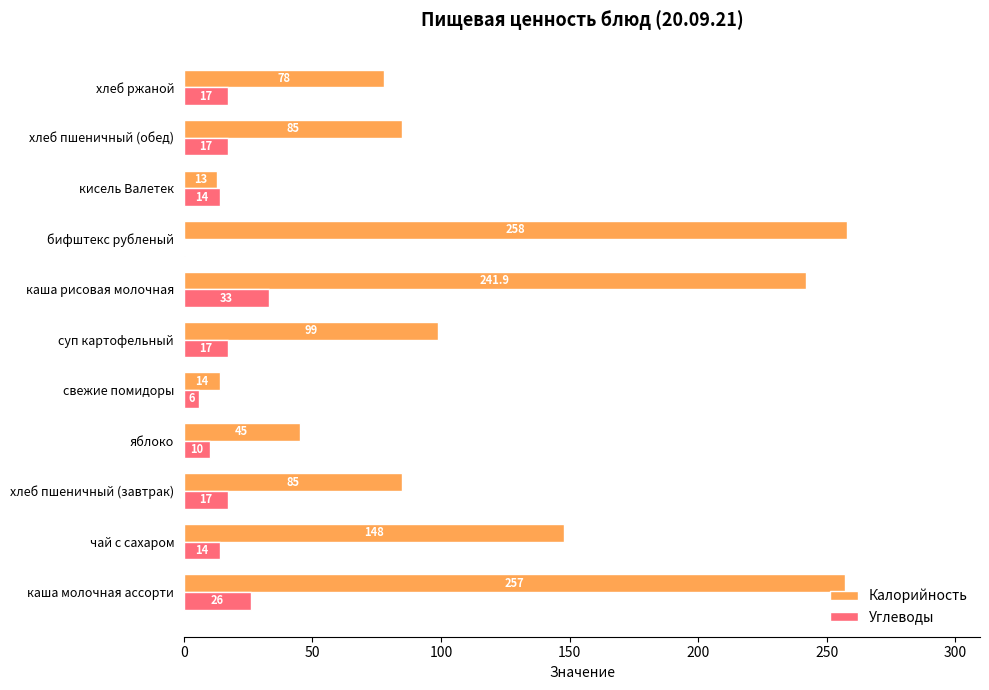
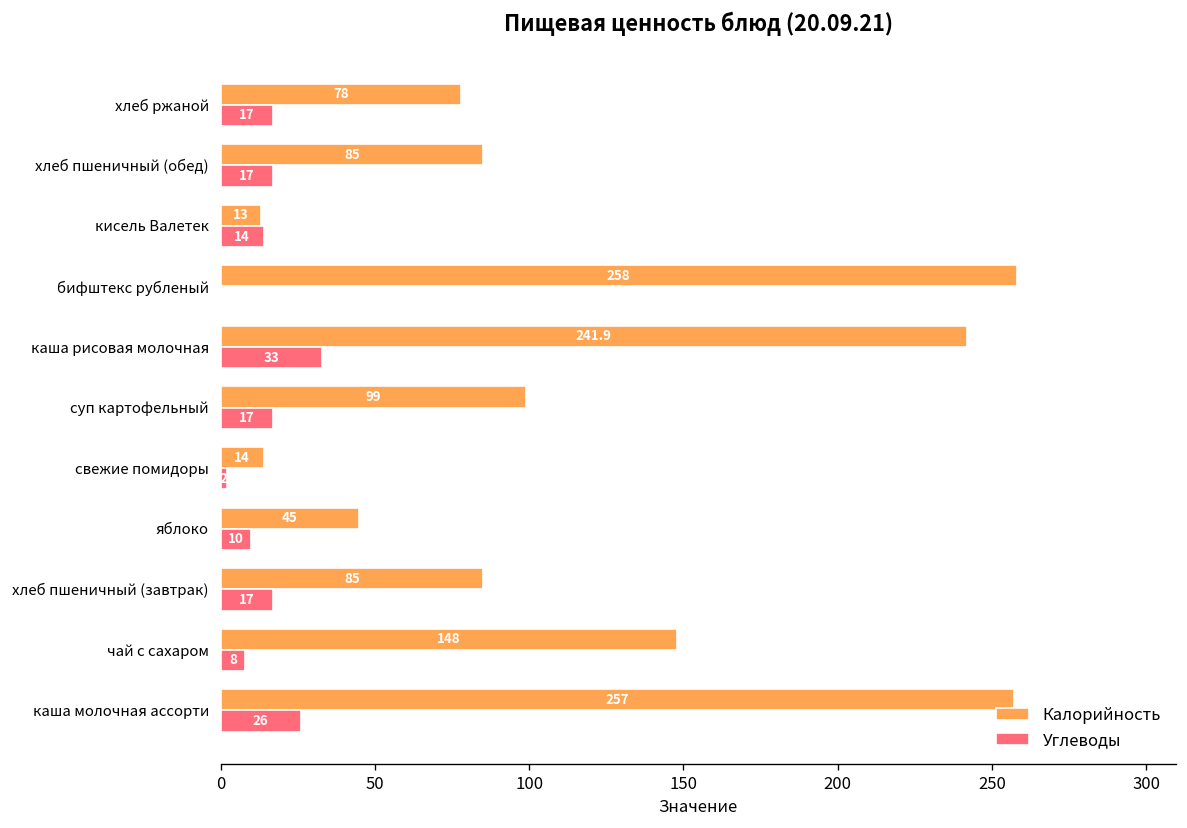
Углеводы, свежие помидоры: 6 -> 2
Углеводы, чай с сахаром: 14 -> 8
